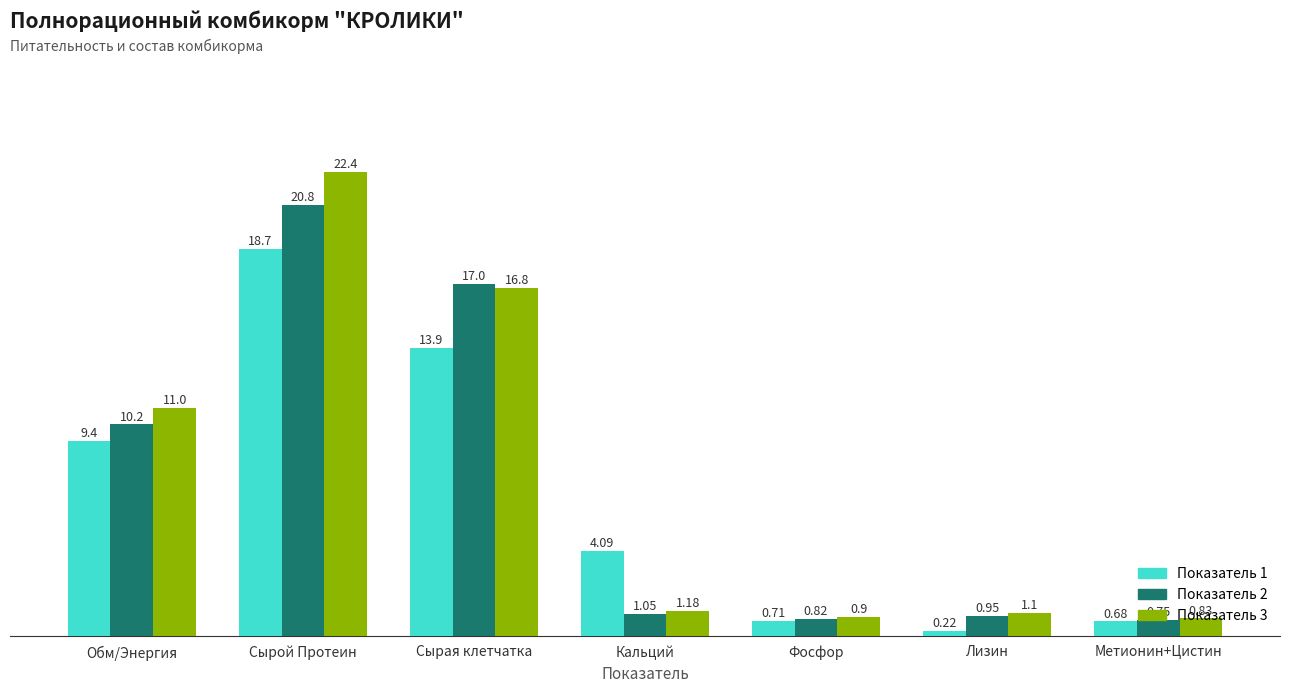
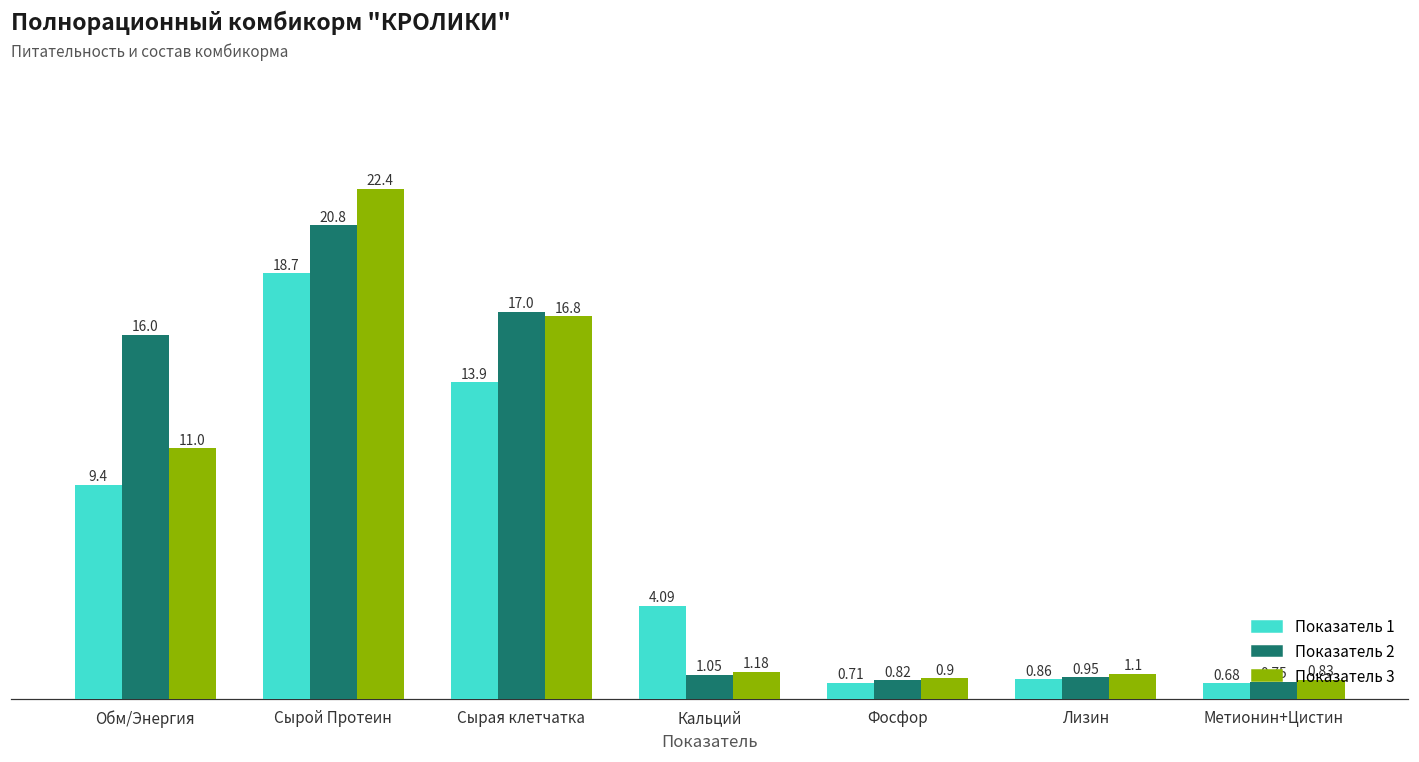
Показатель 2, Обм/Энергия: 10.2 -> 16.0
Показатель 1, Лизин: 0.22 -> 0.86
